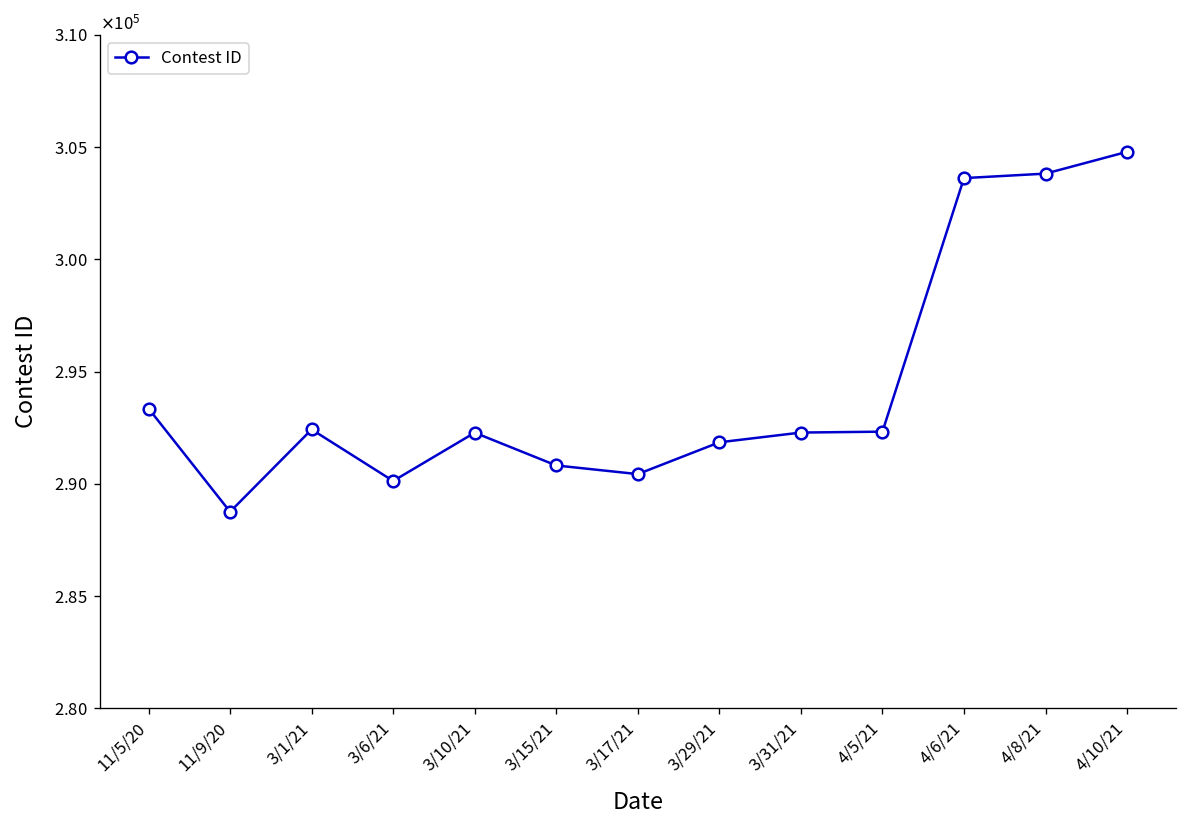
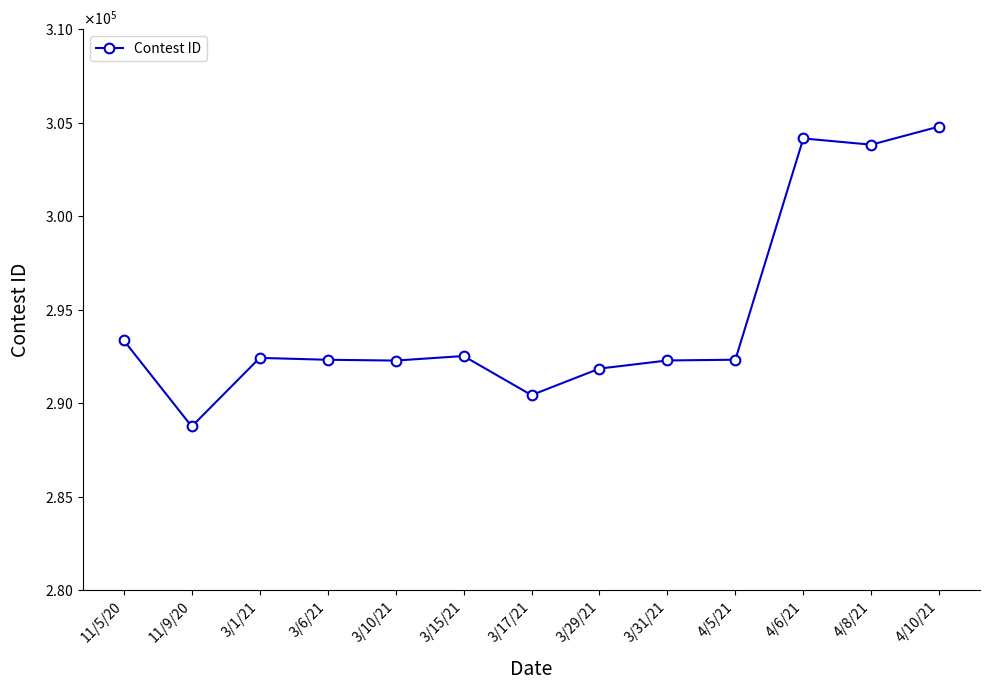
3/6/21: 290100 -> 292300
3/15/21: 290800 -> 292500
4/6/21: 303600 -> 304200
